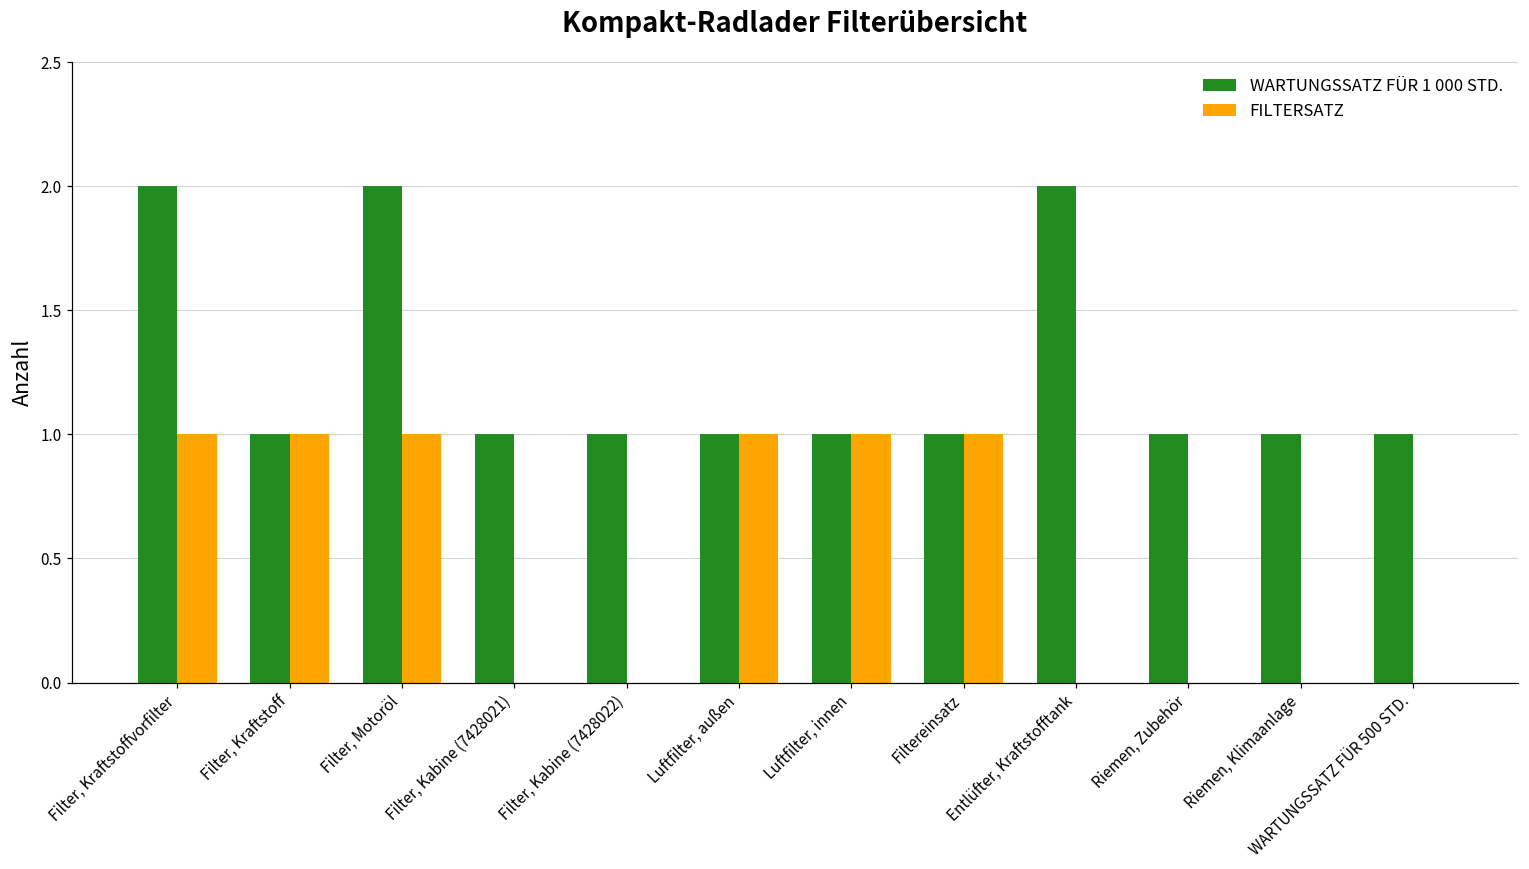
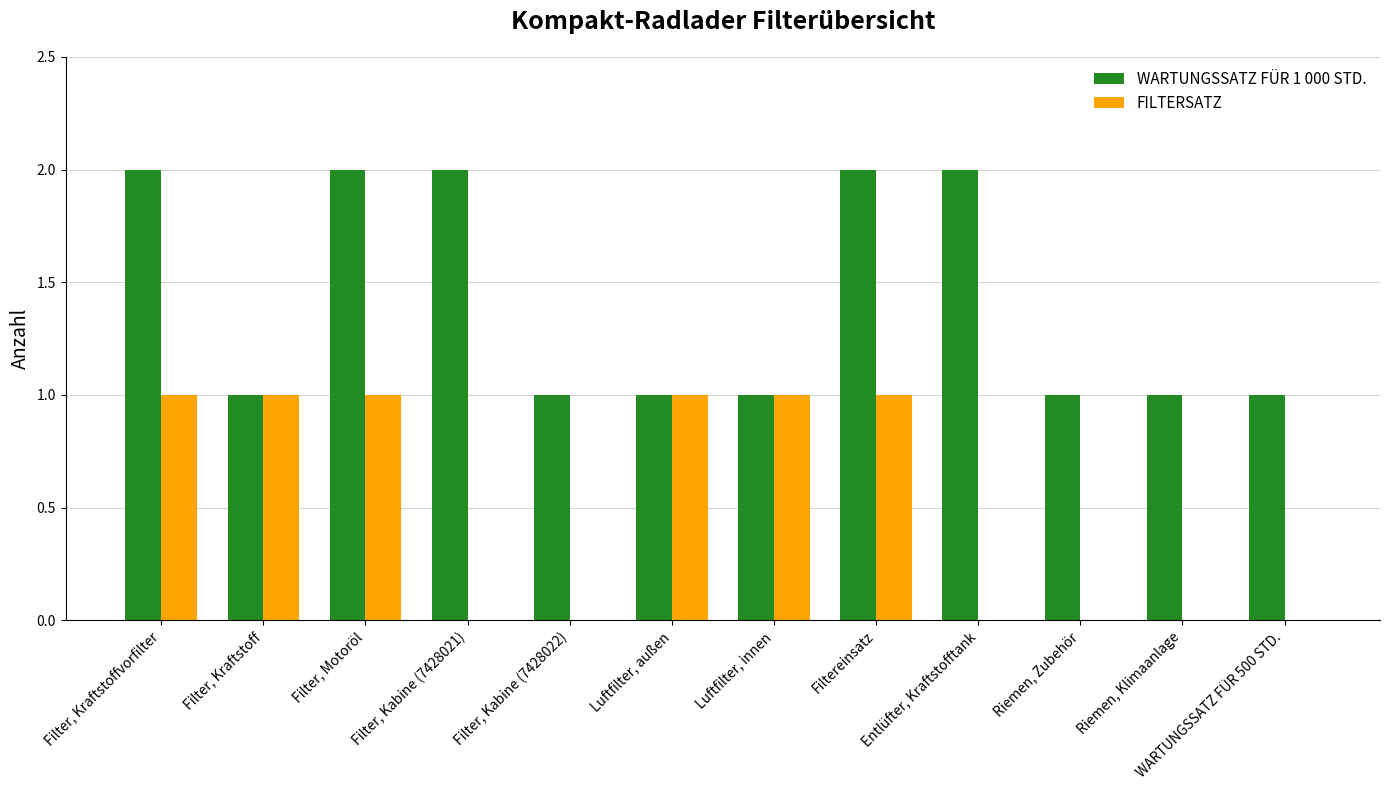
WARTUNGSSATZ FÜR 1 000 STD., Filter, Kabine (7428021): 1 -> 2
WARTUNGSSATZ FÜR 1 000 STD., Filtereinsatz: 1 -> 2
